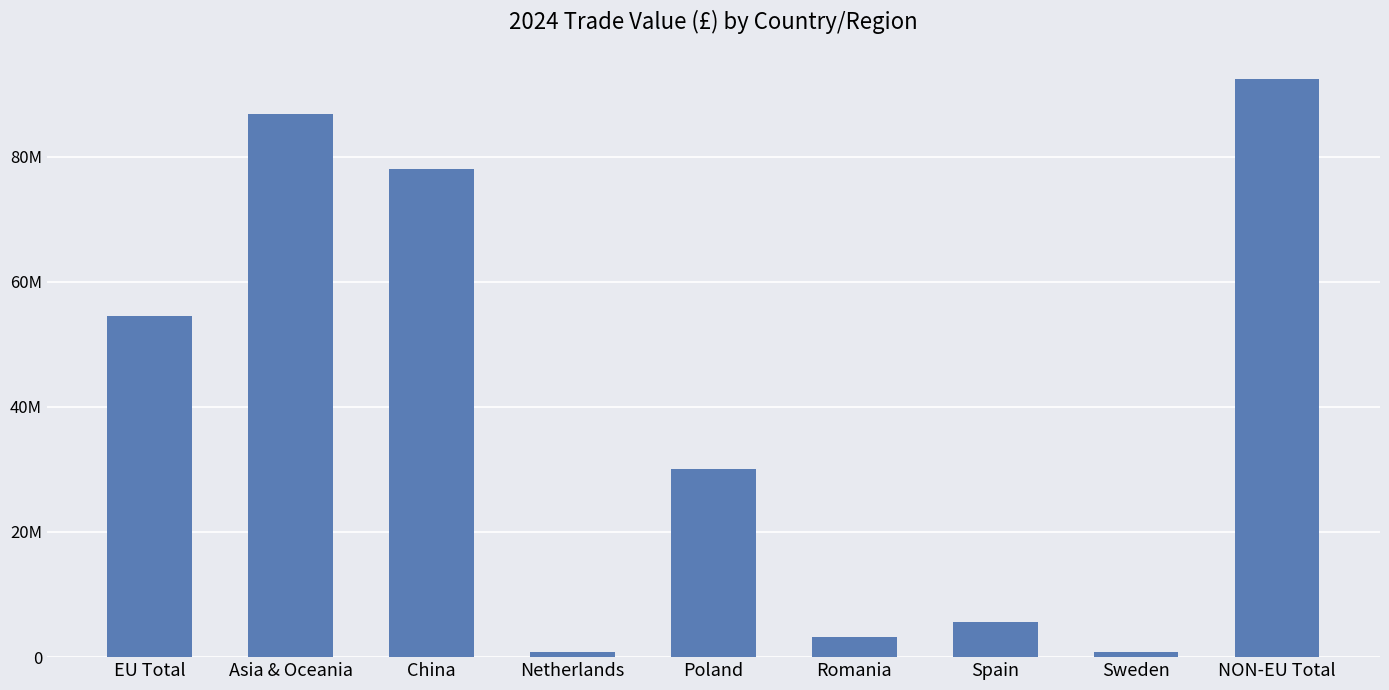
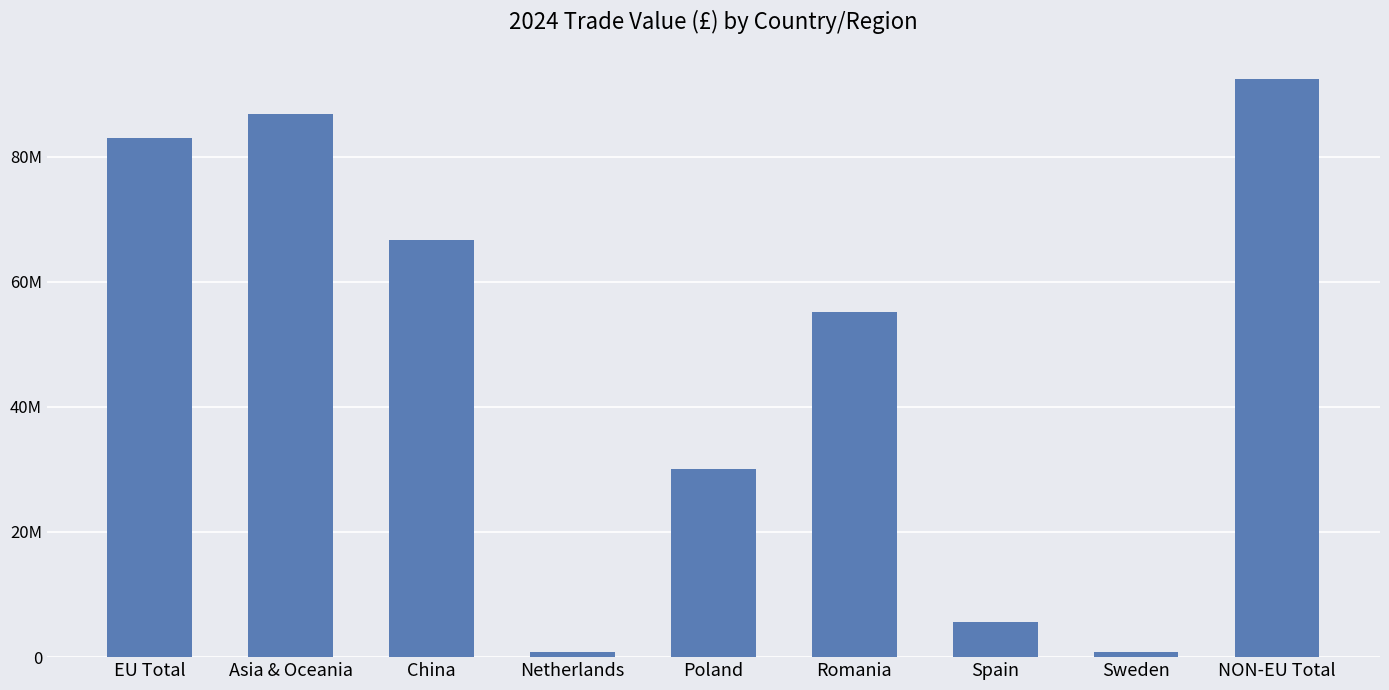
EU Total: 54000000 -> 83000000
China: 78000000 -> 67000000
Romania: 3000000 -> 55000000
